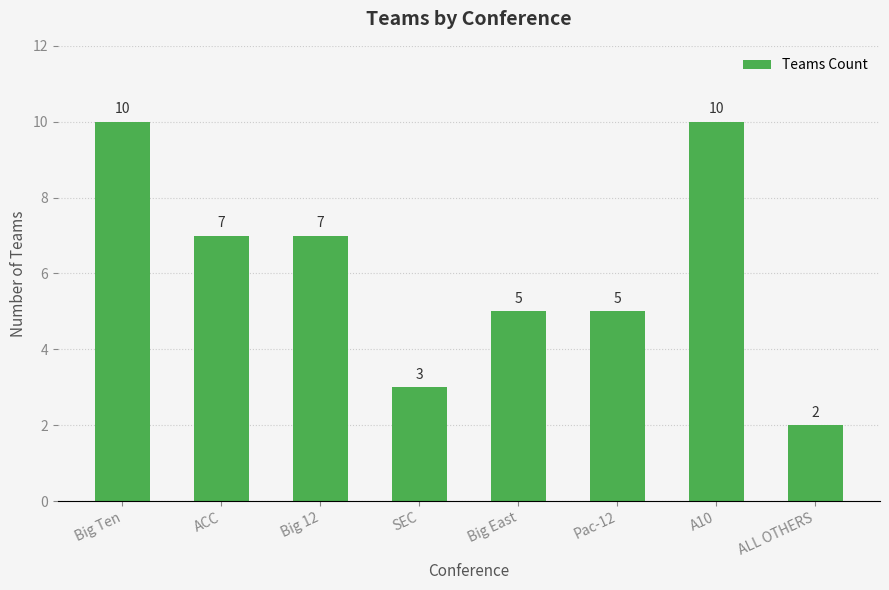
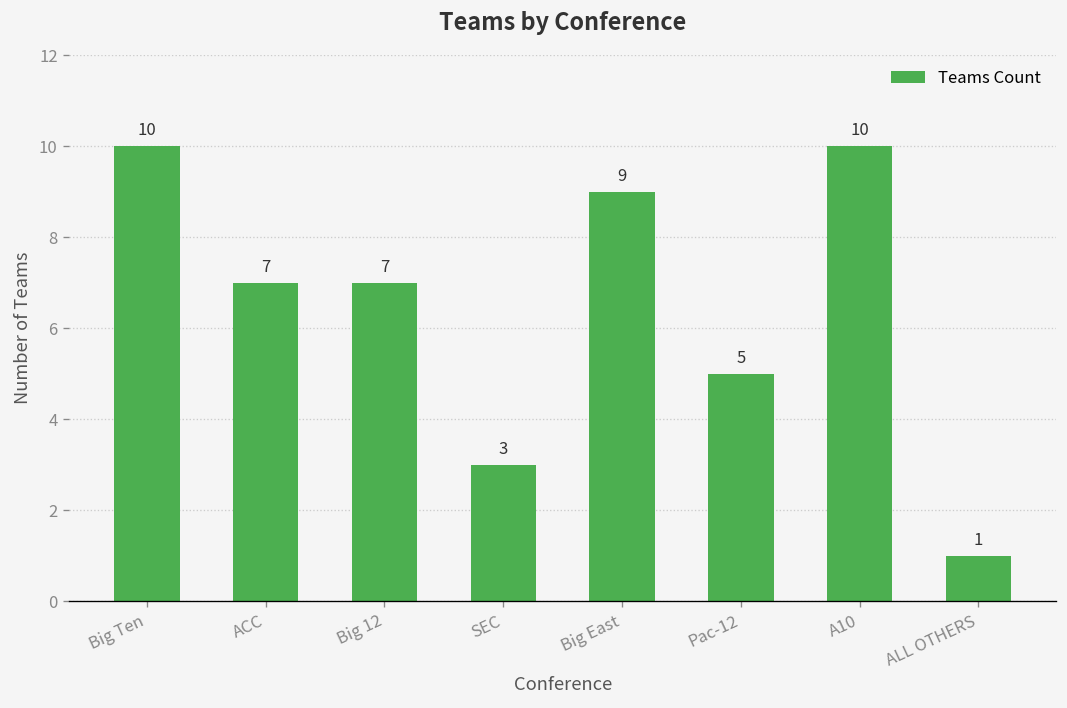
Big East: 5 -> 9
ALL OTHERS: 2 -> 1
